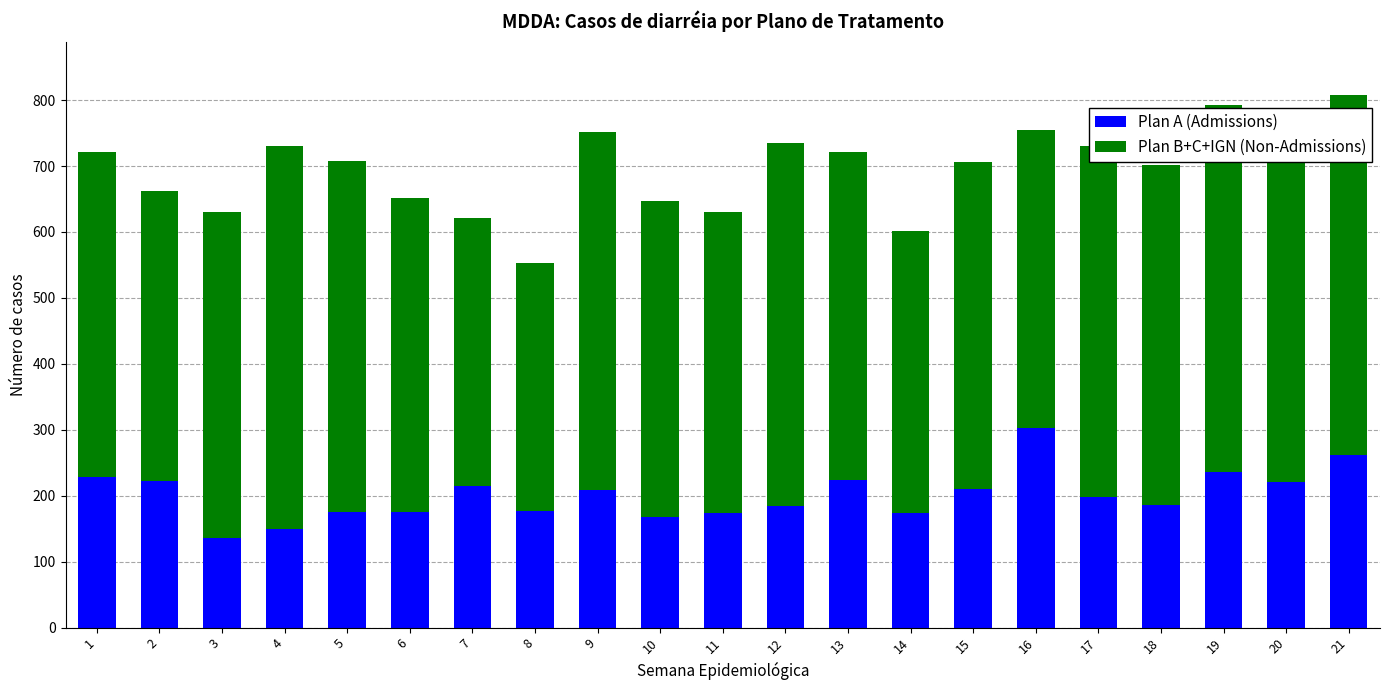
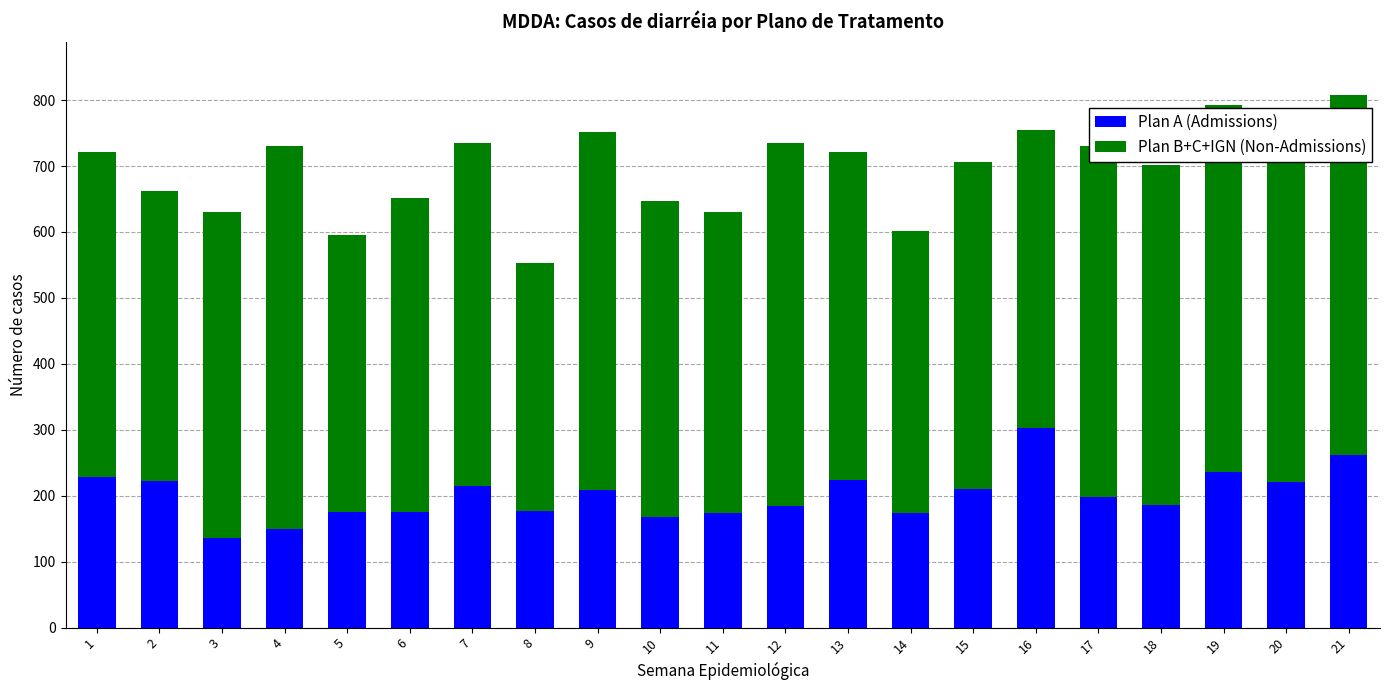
Plan B+C+IGN (Non-Admissions), 5: 530 -> 420
Plan B+C+IGN (Non-Admissions), 7: 410 -> 520
